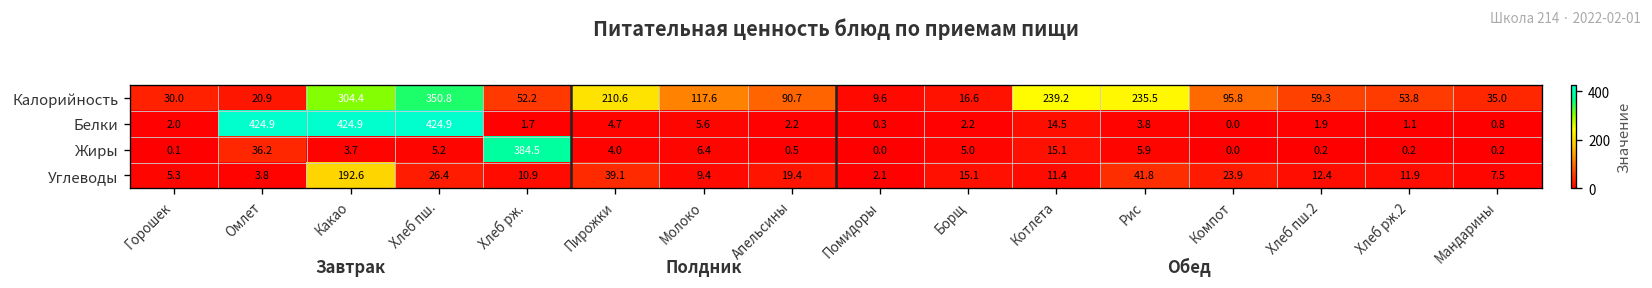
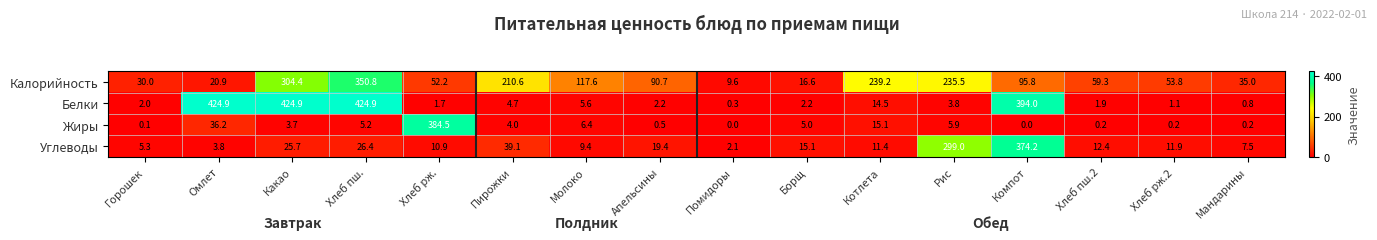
Белки, Компот: 0.0 -> 394.0
Углеводы, Какао: 192.6 -> 25.7
Углеводы, Рис: 41.8 -> 299.0
Углеводы, Компот: 23.9 -> 374.2
